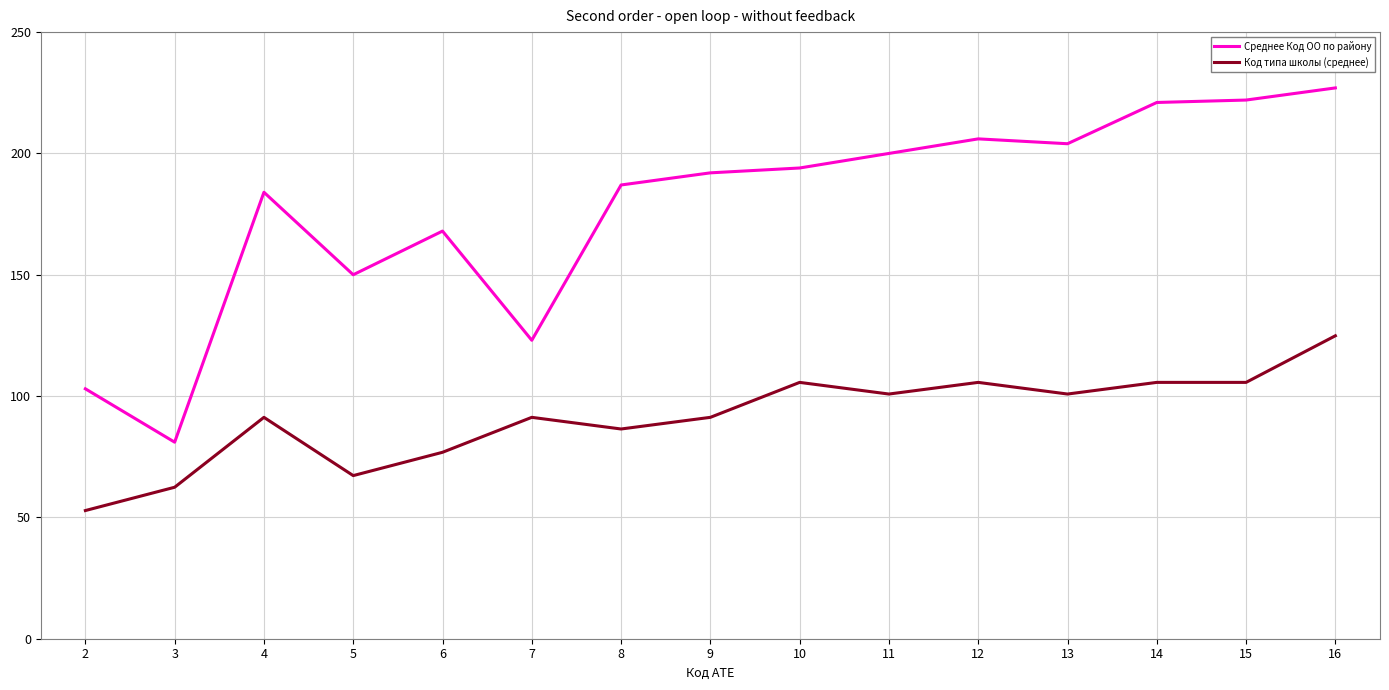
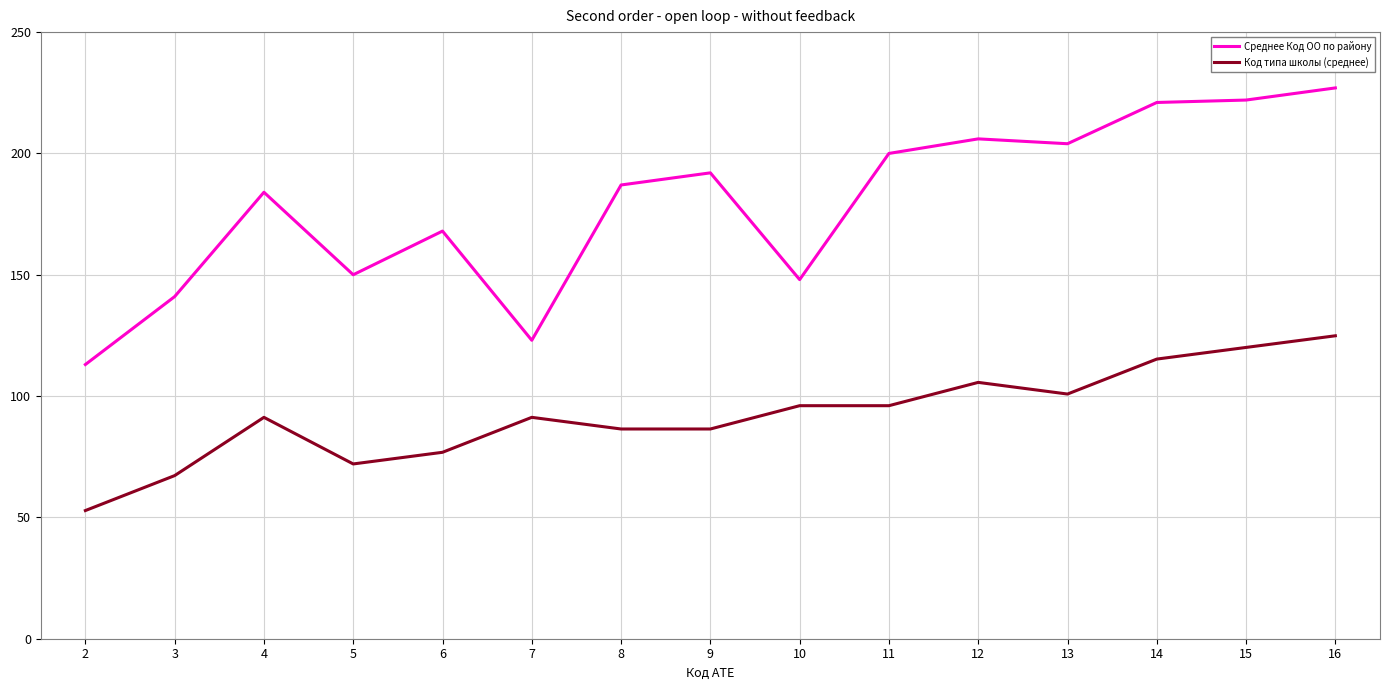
Среднее Код ОО по району, 2: 103 -> 113
Среднее Код ОО по району, 3: 81 -> 141
Код типа школы (среднее), 3: 62 -> 67
Код типа школы (среднее), 5: 67 -> 72
Код типа школы (среднее), 9: 91 -> 86
Среднее Код ОО по району, 10: 194 -> 148
Код типа школы (среднее), 10: 106 -> 96
Код типа школы (среднее), 11: 101 -> 96
Код типа школы (среднее), 14: 106 -> 115
Код типа школы (среднее), 15: 106 -> 120
